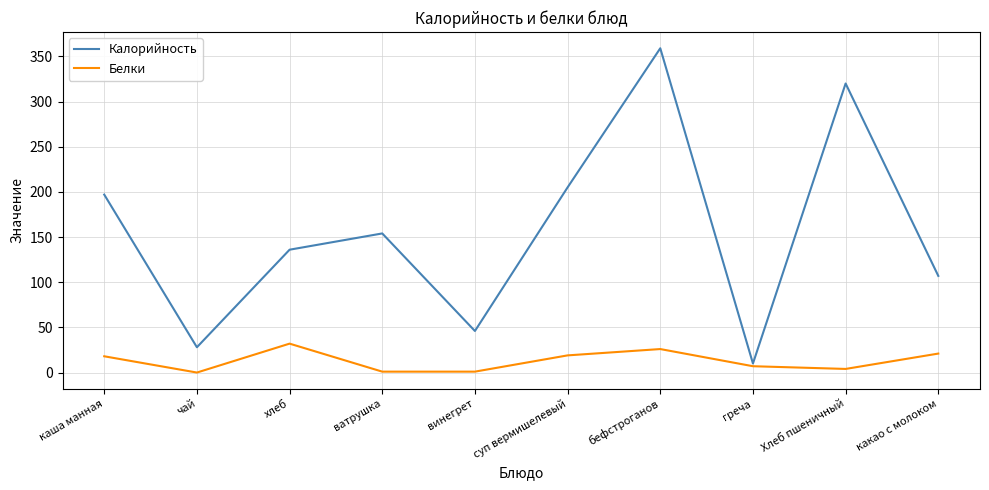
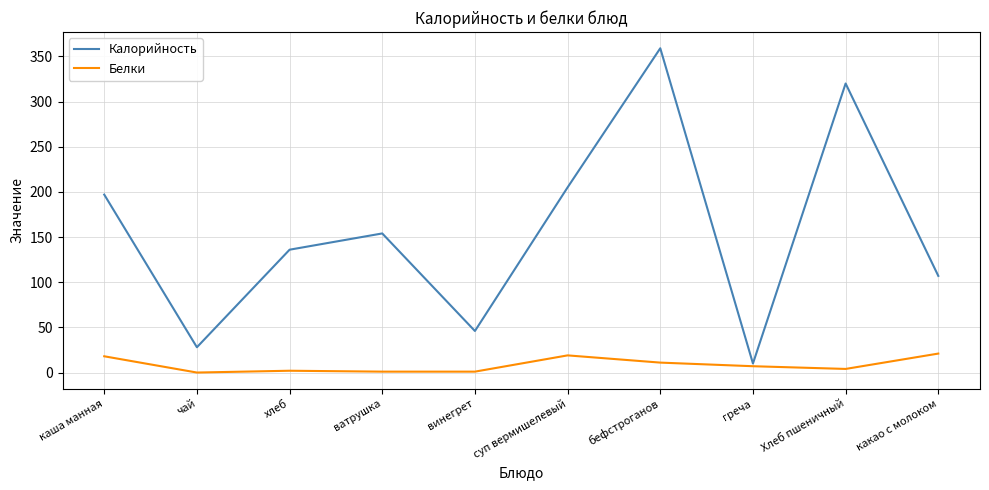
Белки, хлеб: 30 -> 0
Белки, бефстроганов: 30 -> 10
